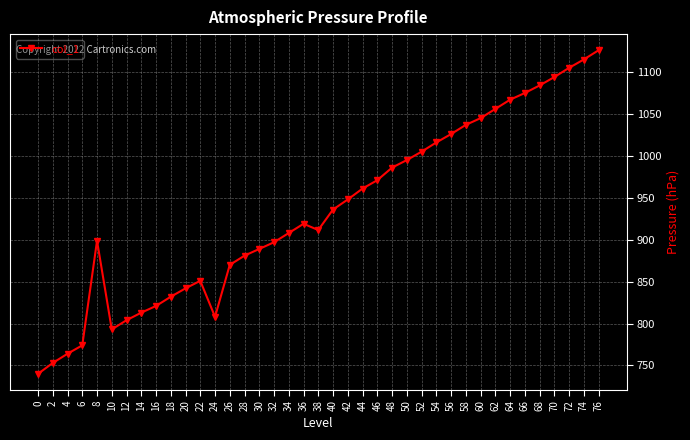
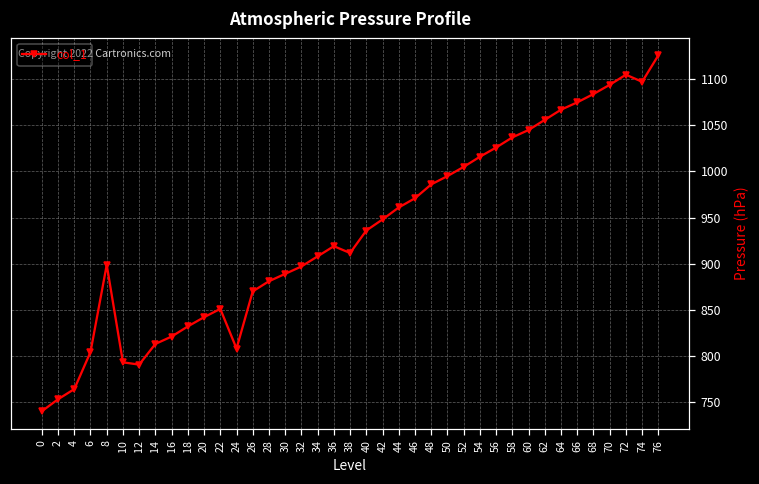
6: 770 -> 800
12: 800 -> 790
74: 1120 -> 1100
